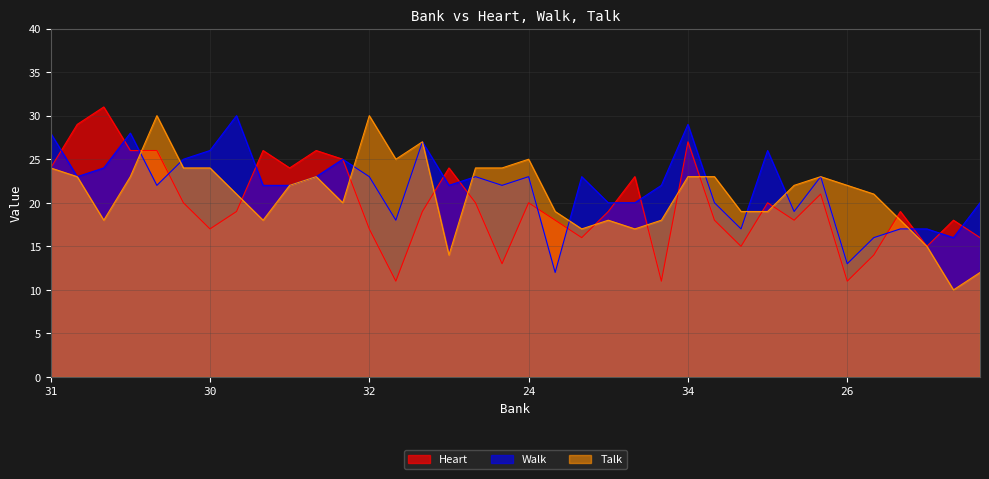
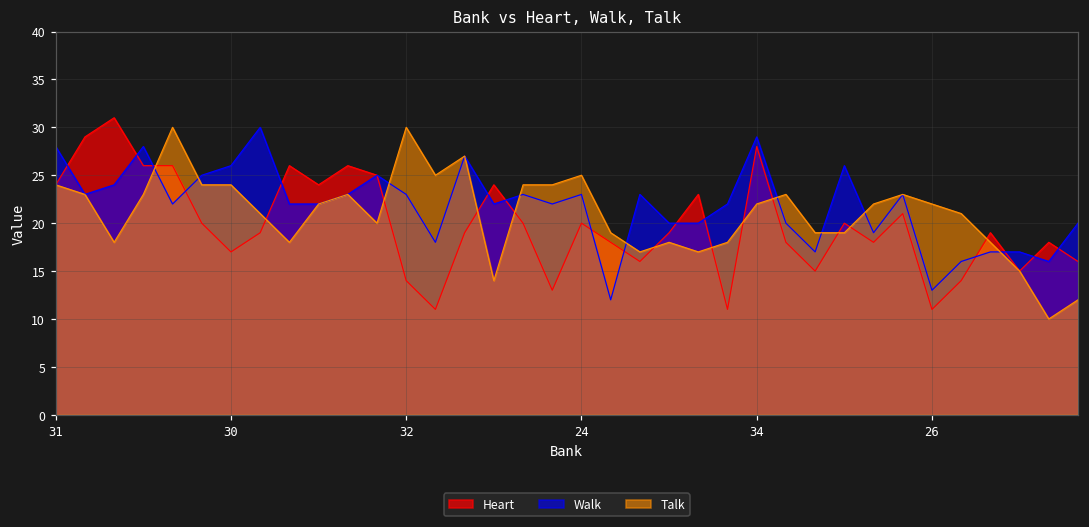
Heart, 32: 17 -> 14
Heart, 34: 27 -> 28
Talk, 34: 23 -> 22
